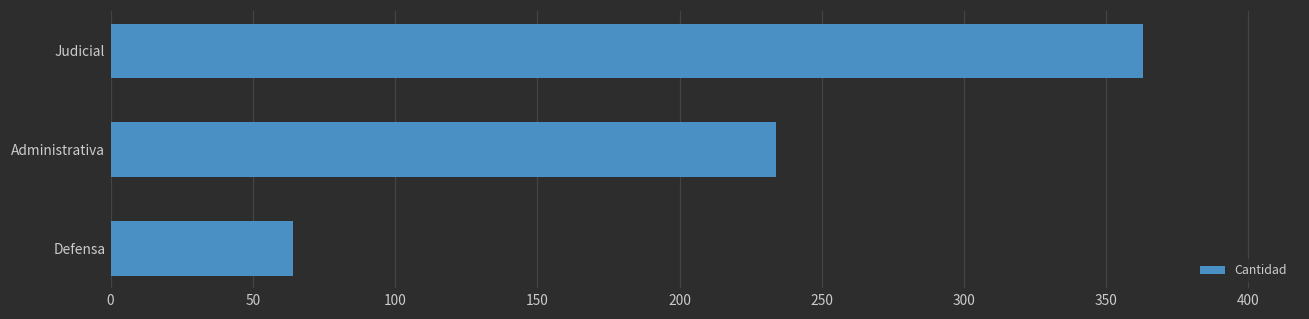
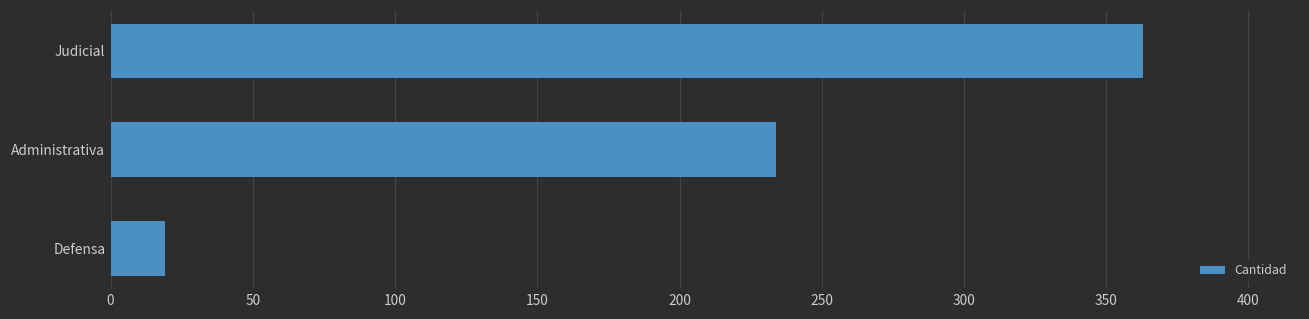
Defensa: 64 -> 19
